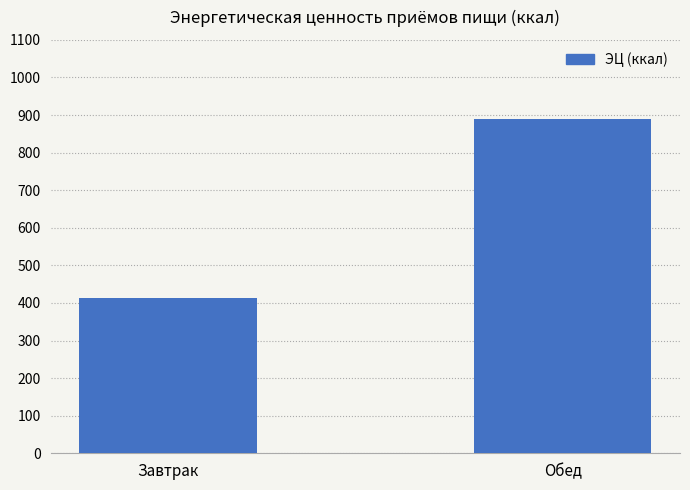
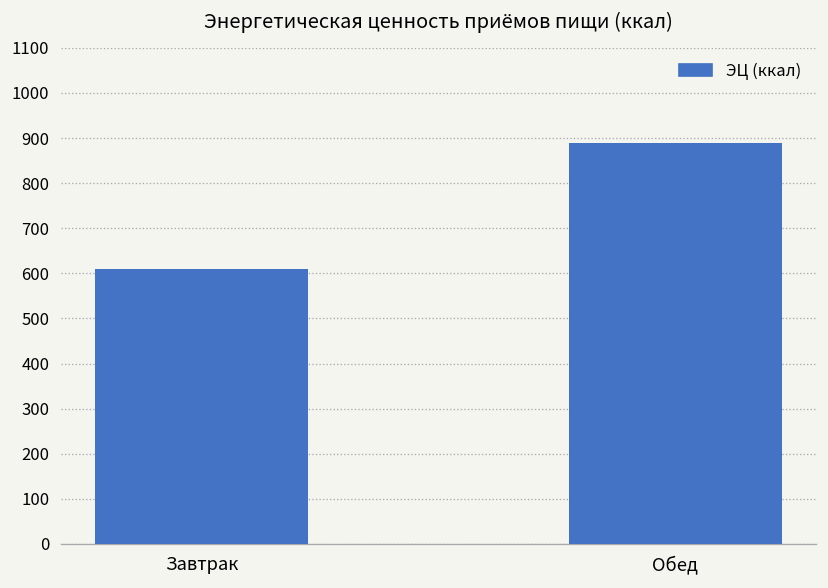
Завтрак: 410 -> 610
